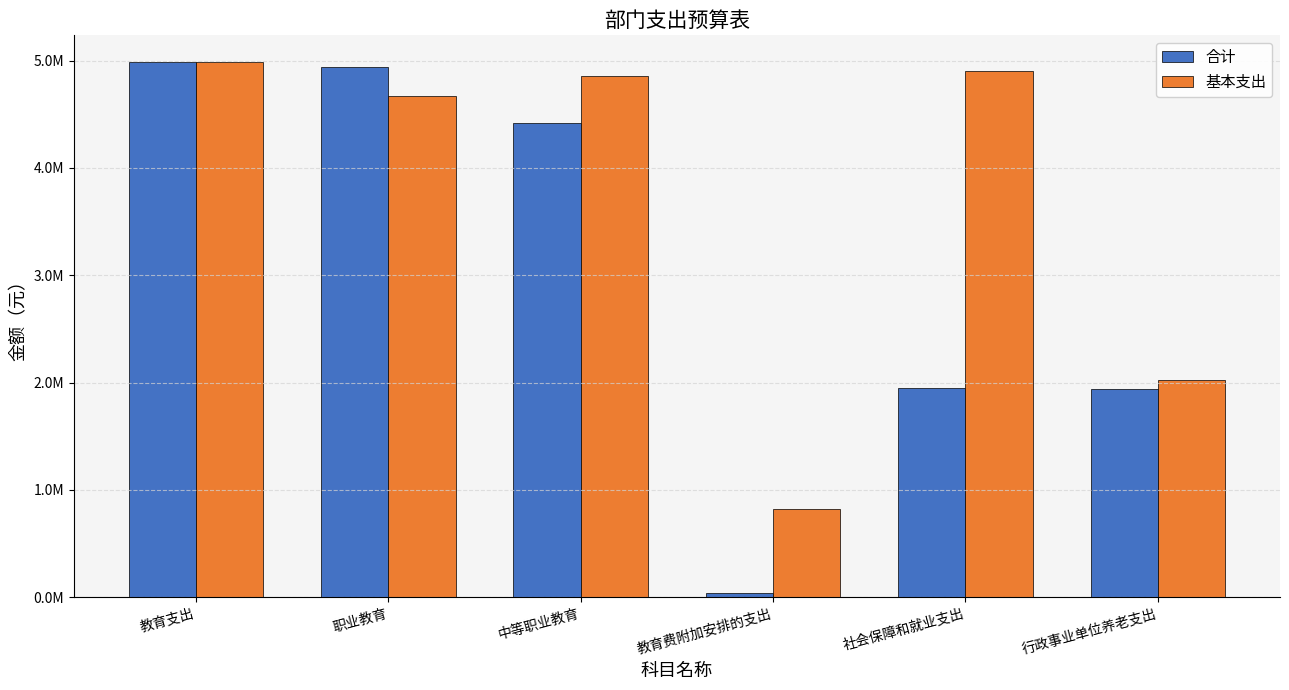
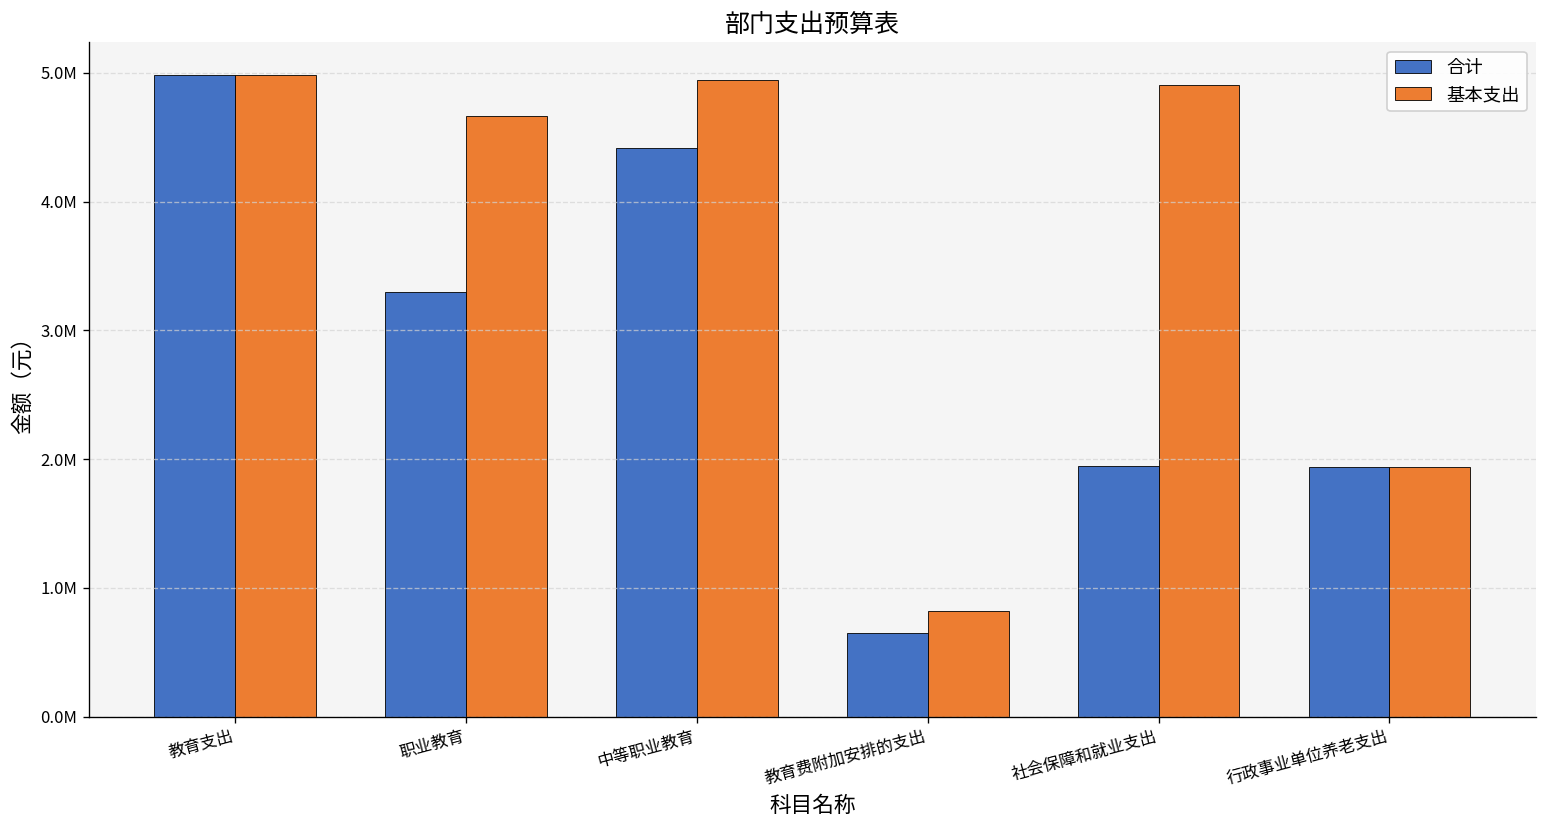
合计, 职业教育: 4940000 -> 3300000
基本支出, 中等职业教育: 4860000 -> 4940000
合计, 教育费附加安排的支出: 40000 -> 650000
基本支出, 行政事业单位养老支出: 2030000 -> 1940000
